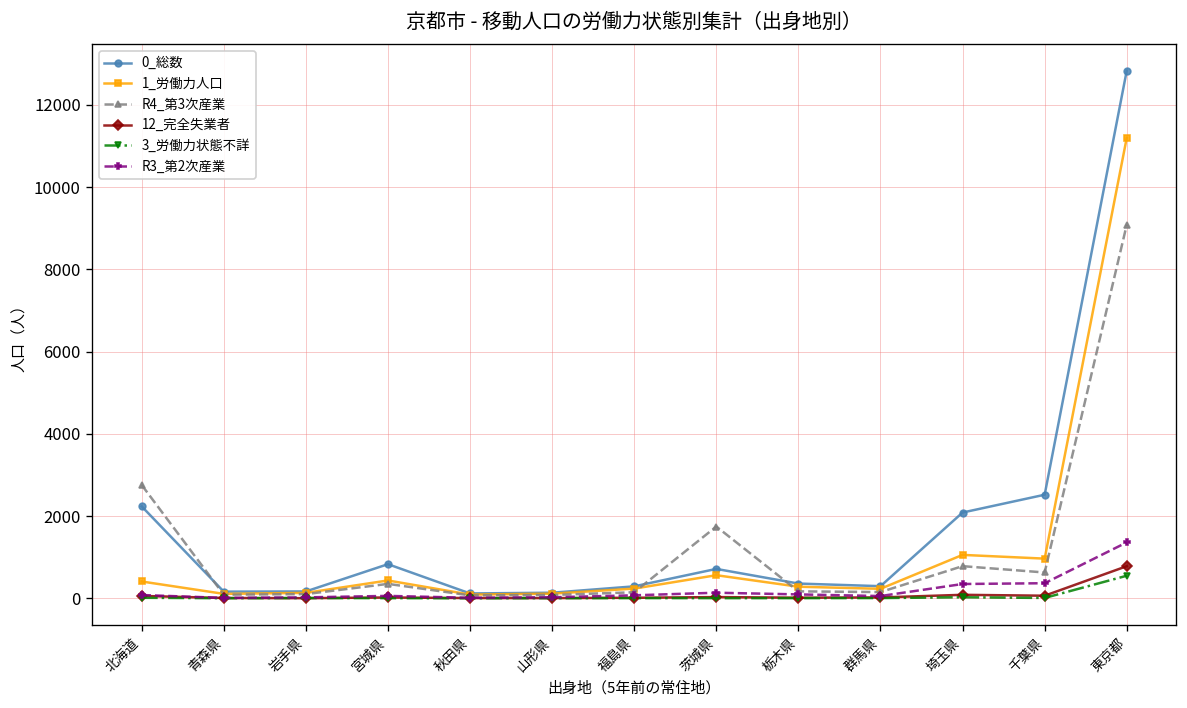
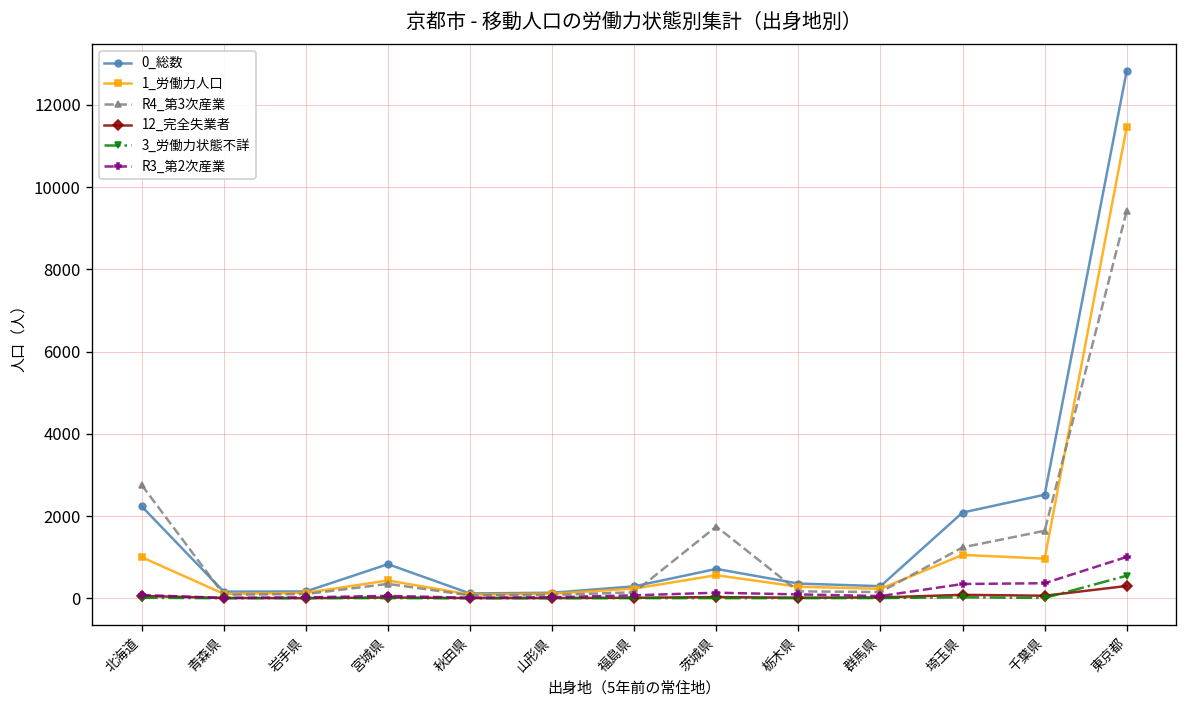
1_労働力人口, 北海道: 400 -> 1000
R4_第3次産業, 埼玉県: 800 -> 1200
R4_第3次産業, 千葉県: 600 -> 1600
1_労働力人口, 東京都: 11200 -> 11500
R4_第3次産業, 東京都: 9100 -> 9400
12_完全失業者, 東京都: 800 -> 300
R3_第2次産業, 東京都: 1400 -> 1000
